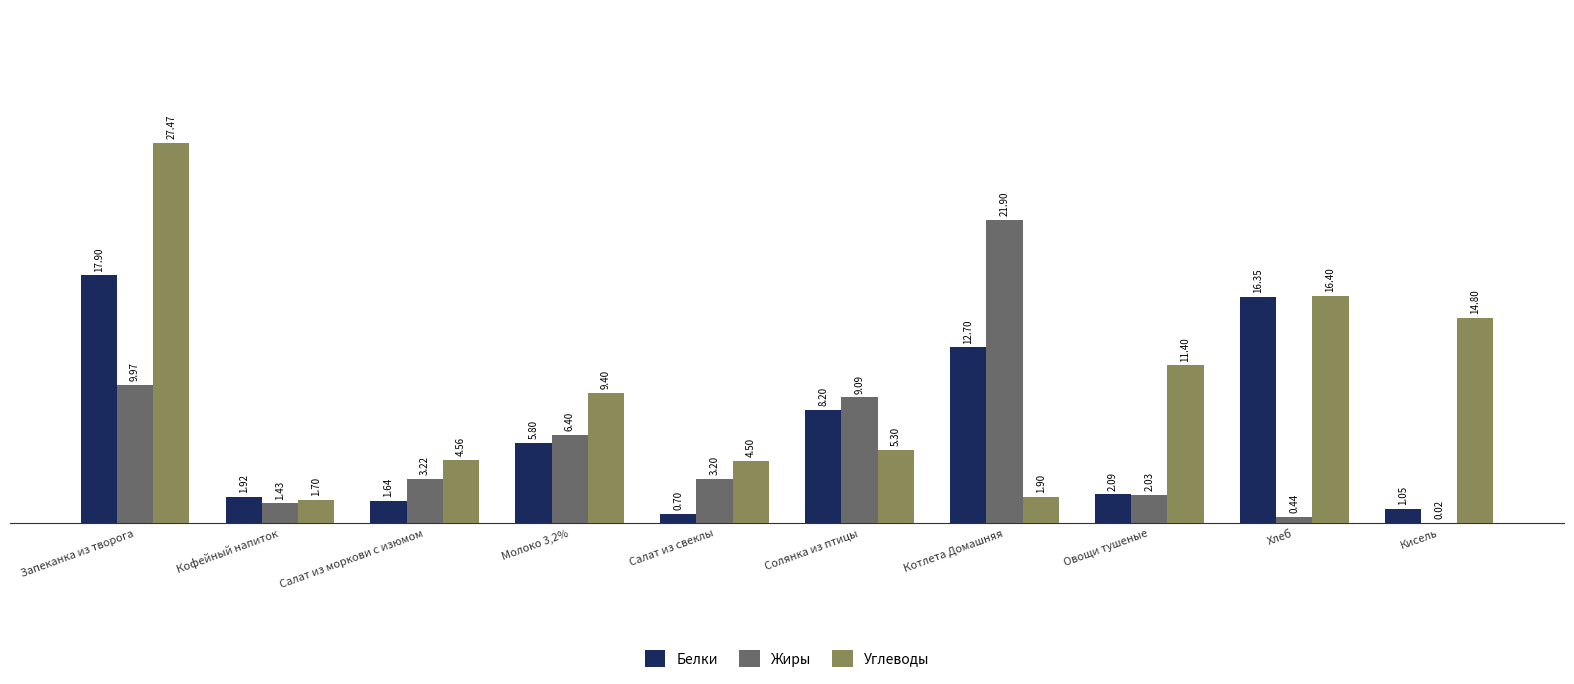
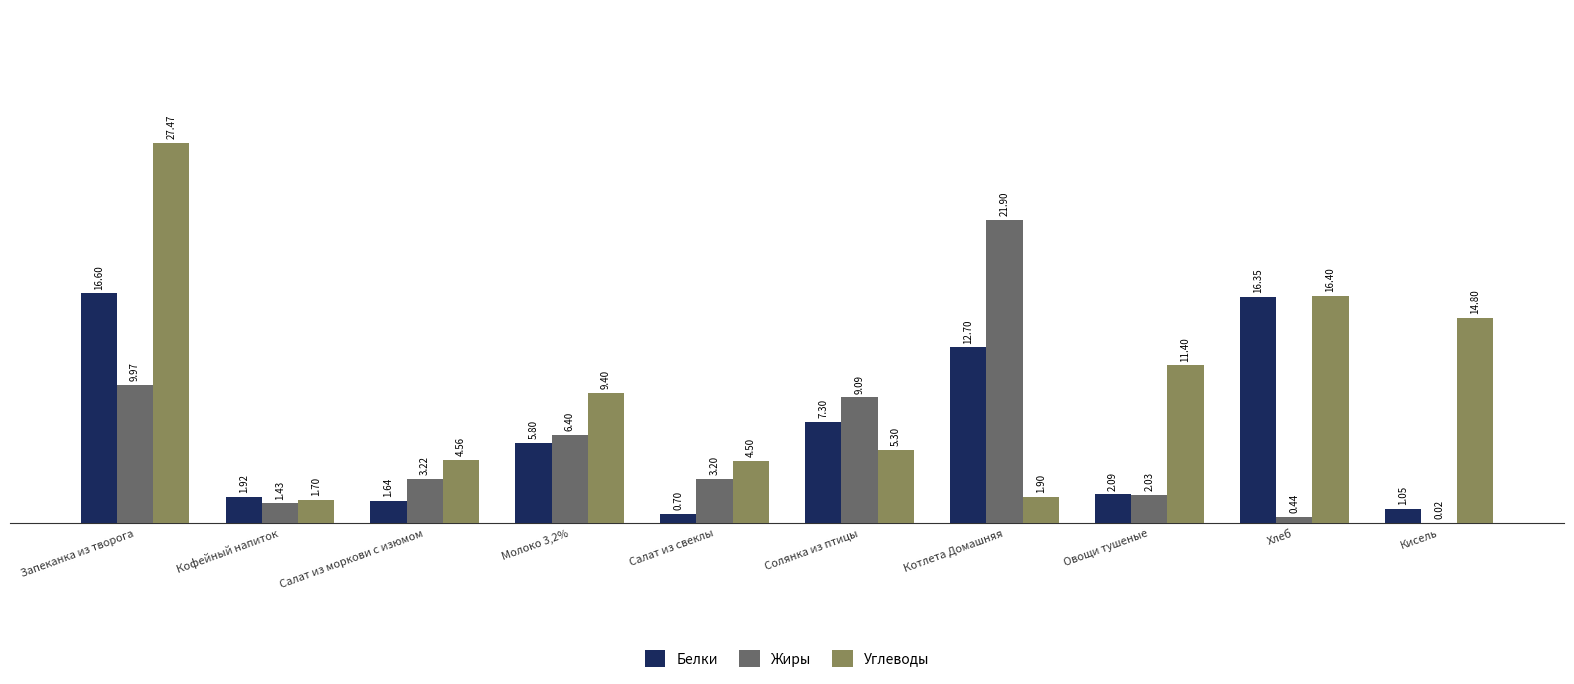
Белки, Запеканка из творога: 17.90 -> 16.60
Белки, Солянка из птицы: 8.20 -> 7.30
